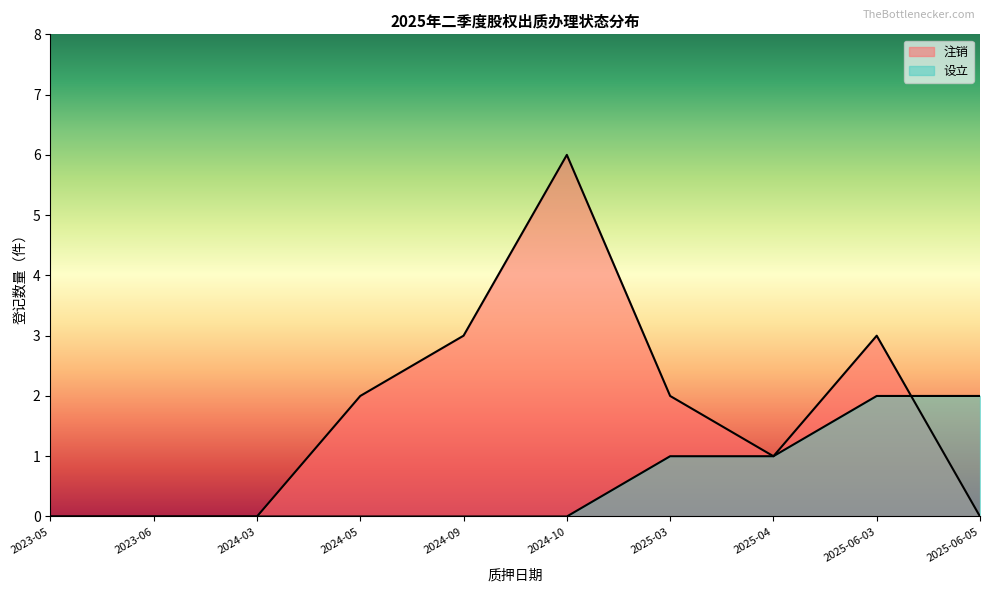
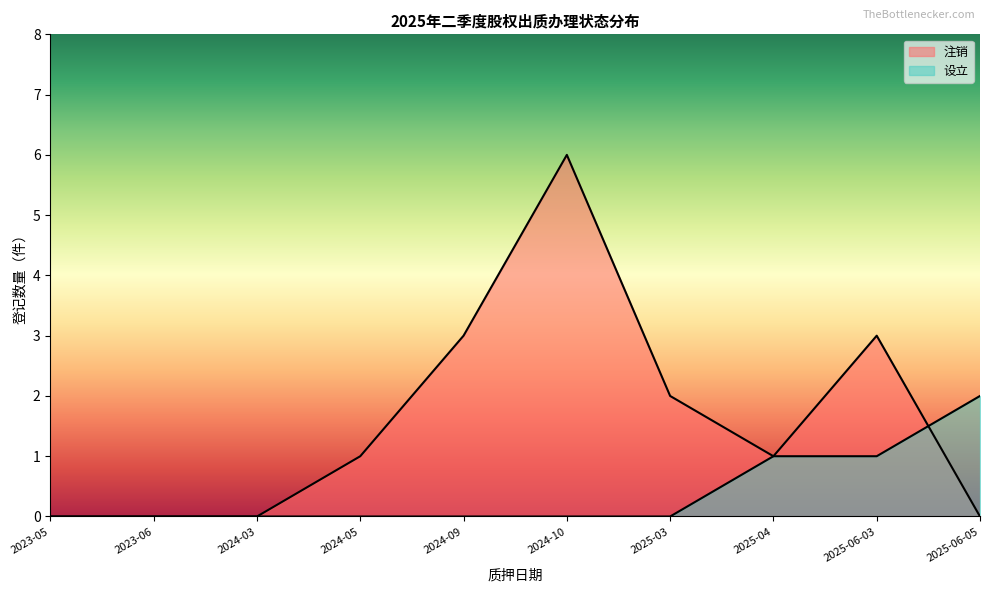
注销, 2024-05: 2 -> 1
设立, 2025-03: 1 -> 0
设立, 2025-06-03: 2 -> 1
